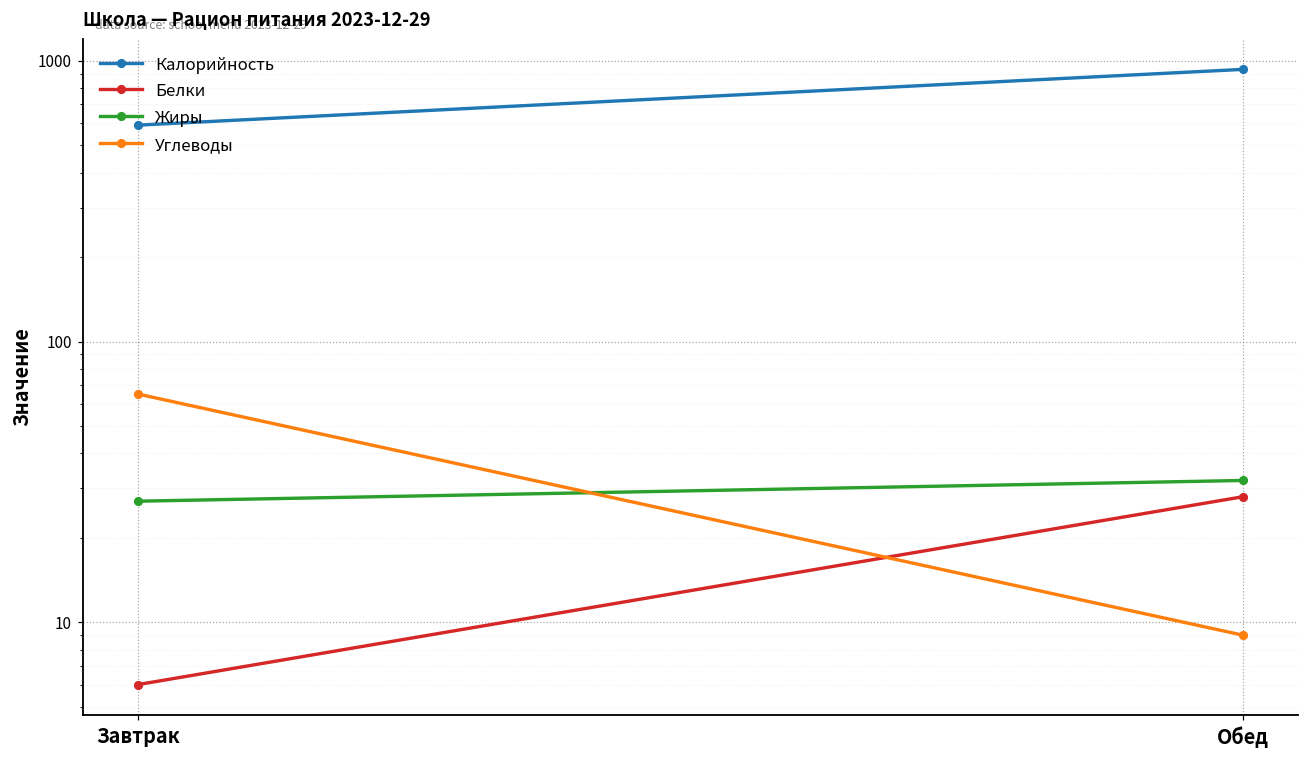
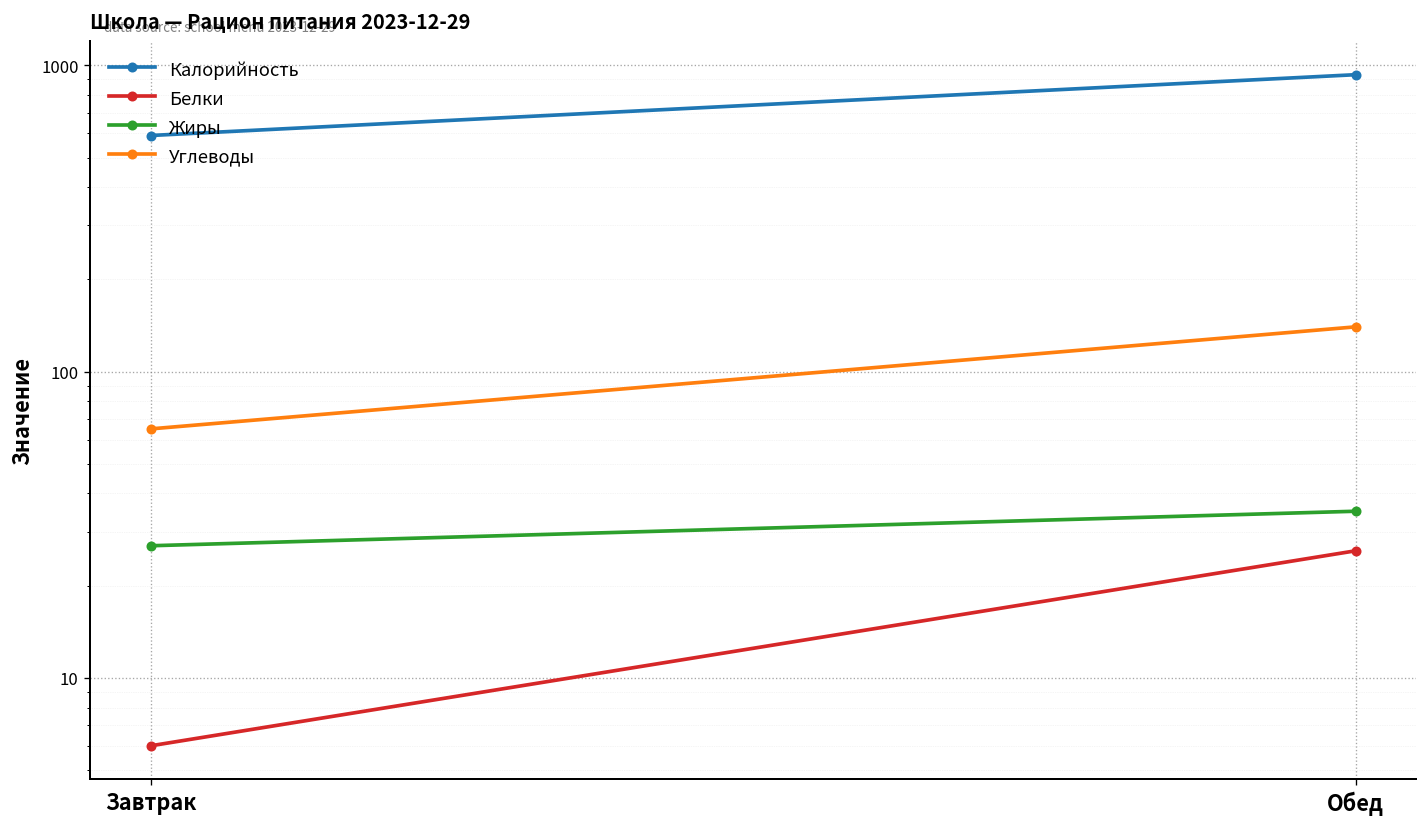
Белки, Обед: 28 -> 26
Жиры, Обед: 32 -> 35
Углеводы, Обед: 9 -> 140
